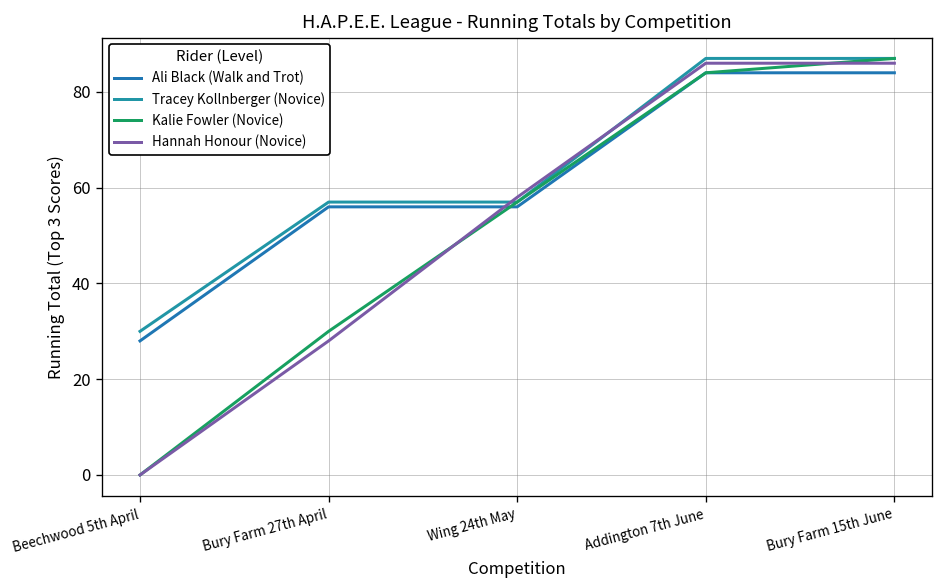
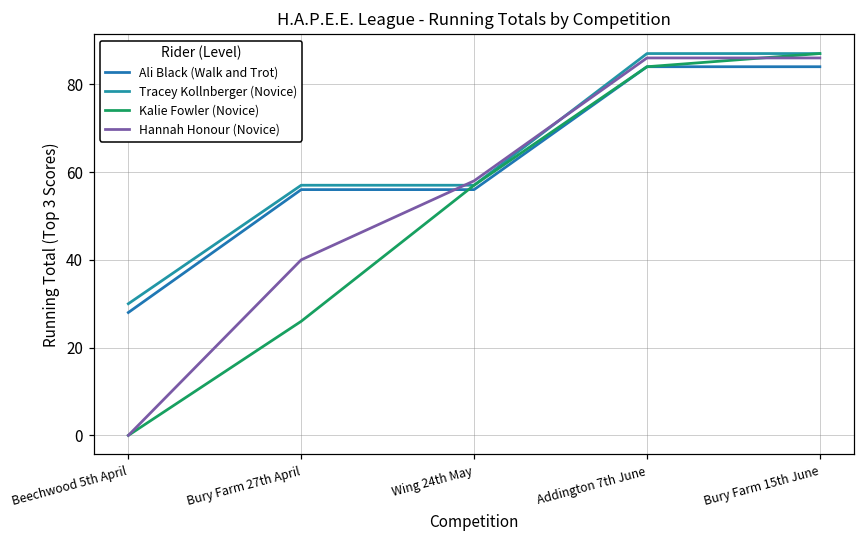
Kalie Fowler (Novice), Bury Farm 27th April: 30 -> 26
Hannah Honour (Novice), Bury Farm 27th April: 28 -> 40
